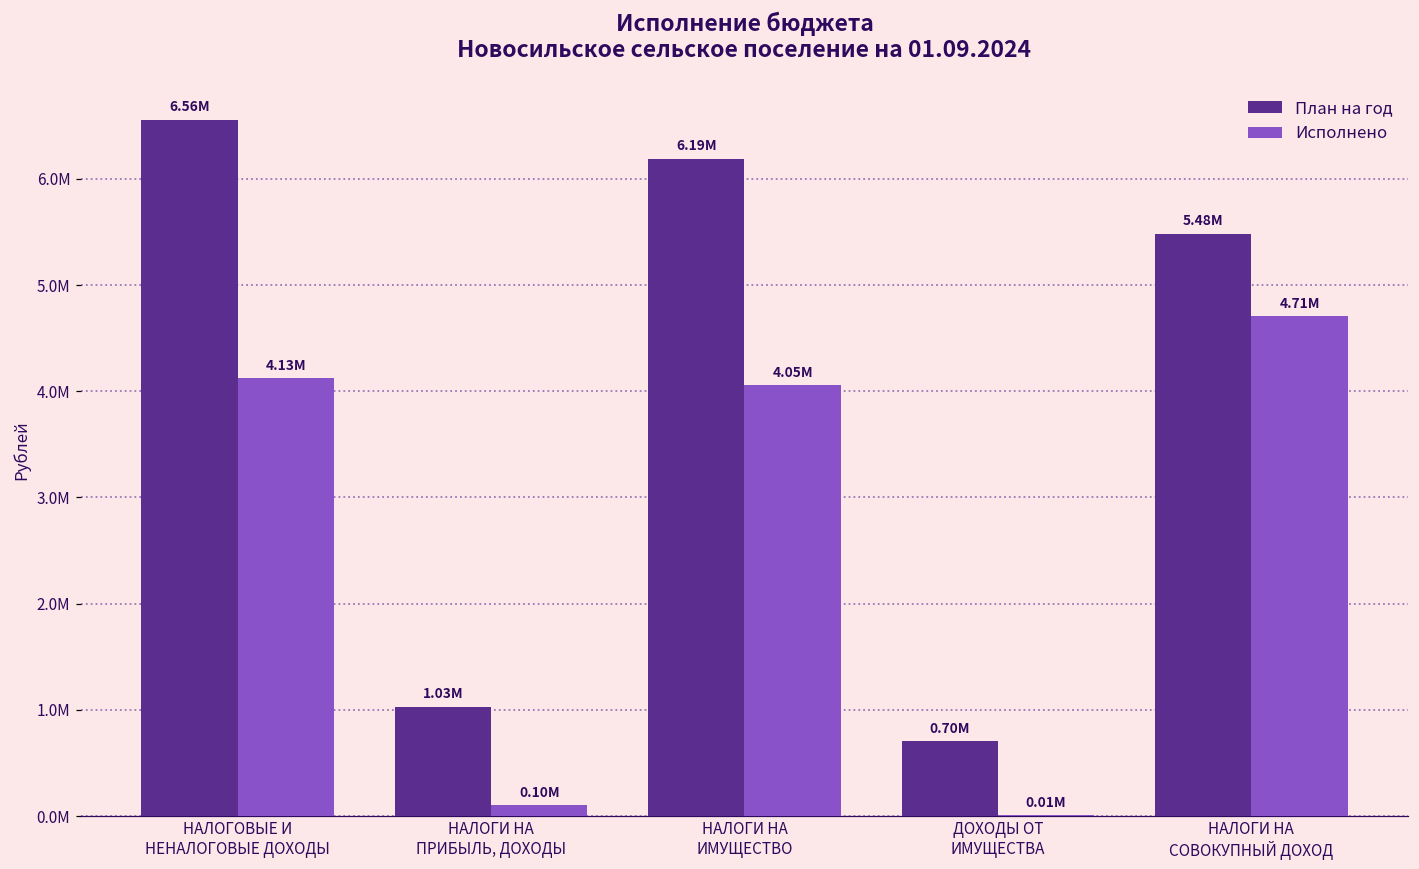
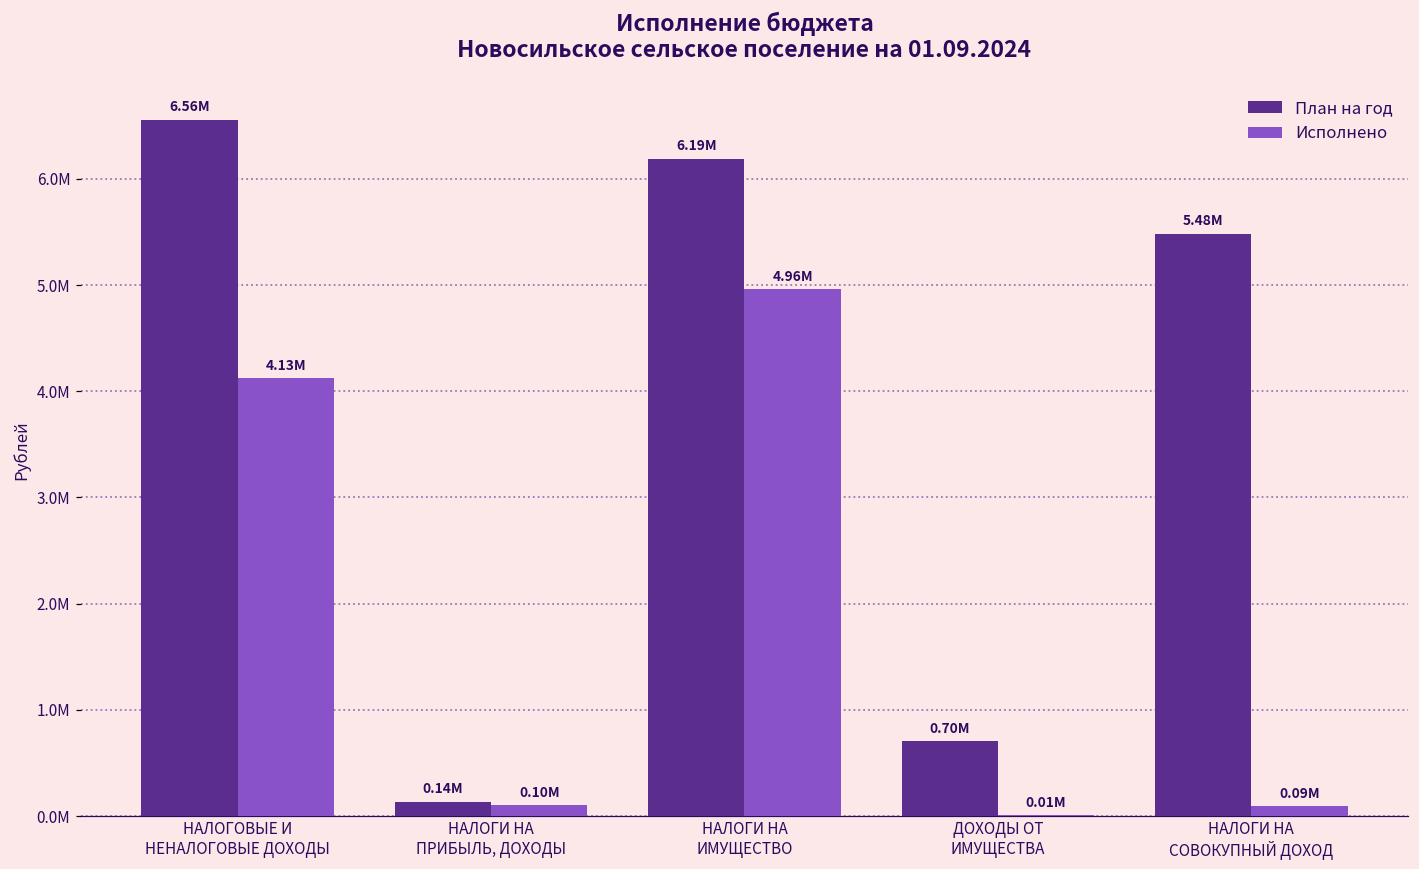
План на год, НАЛОГИ НА ПРИБЫЛЬ, ДОХОДЫ: 1.03M -> 0.14M
Исполнено, НАЛОГИ НА ИМУЩЕСТВО: 4.05M -> 4.96M
Исполнено, НАЛОГИ НА СОВОКУПНЫЙ ДОХОД: 4.71M -> 0.09M
